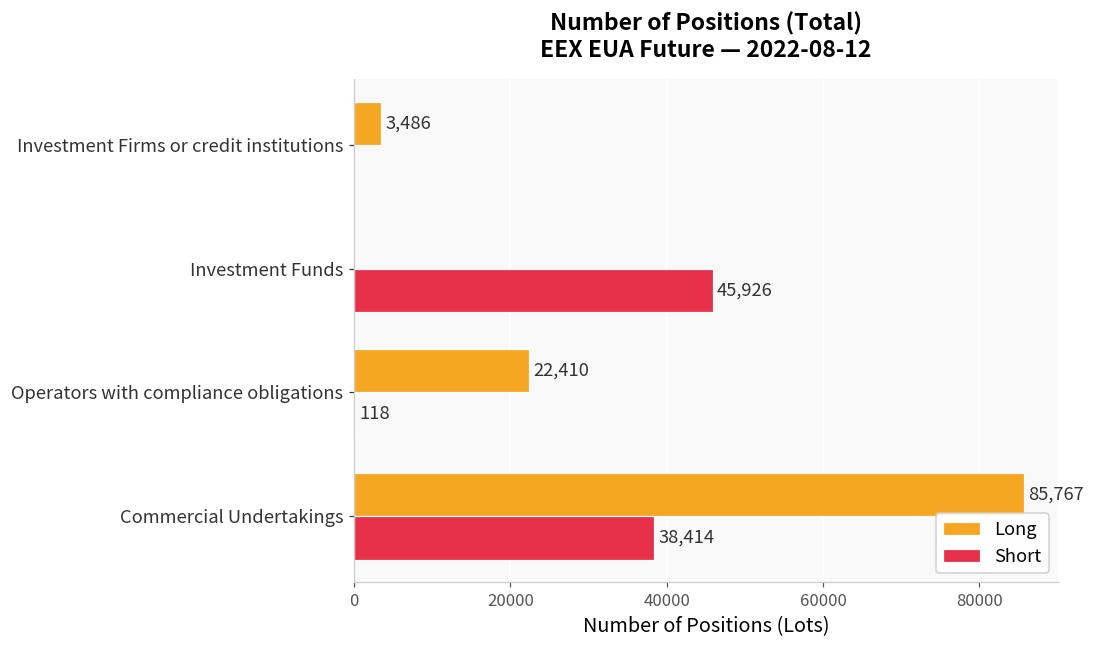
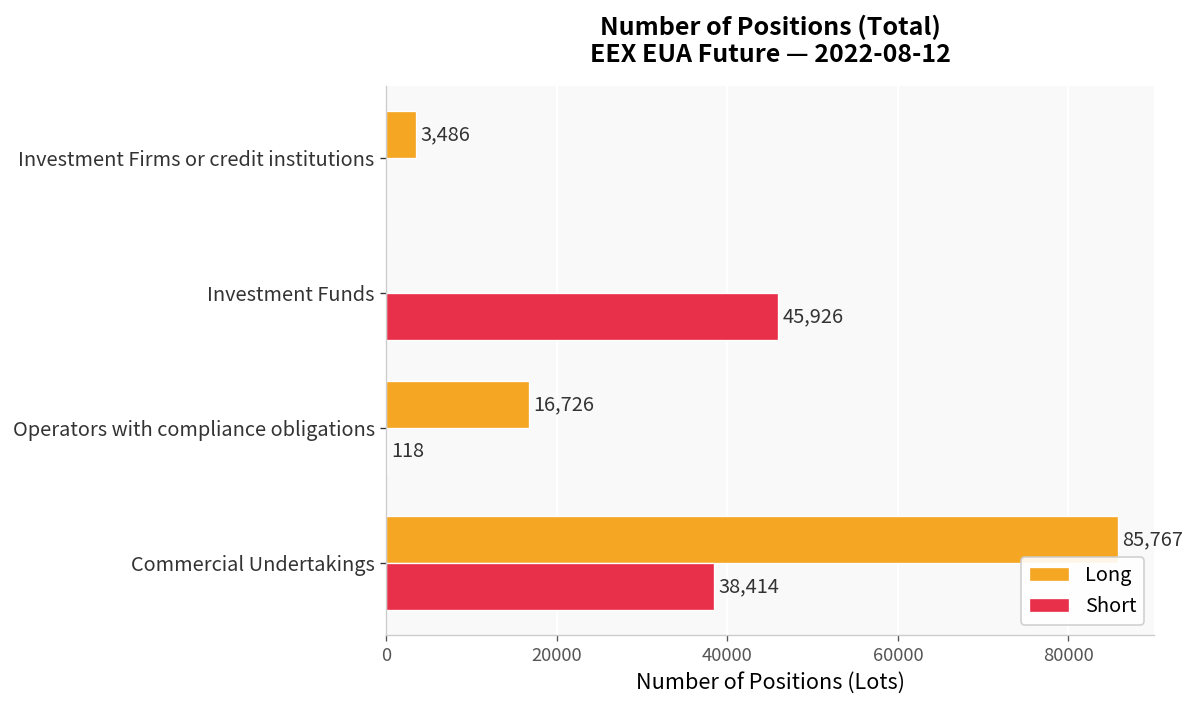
Long, Operators with compliance obligations: 22,410 -> 16,726
